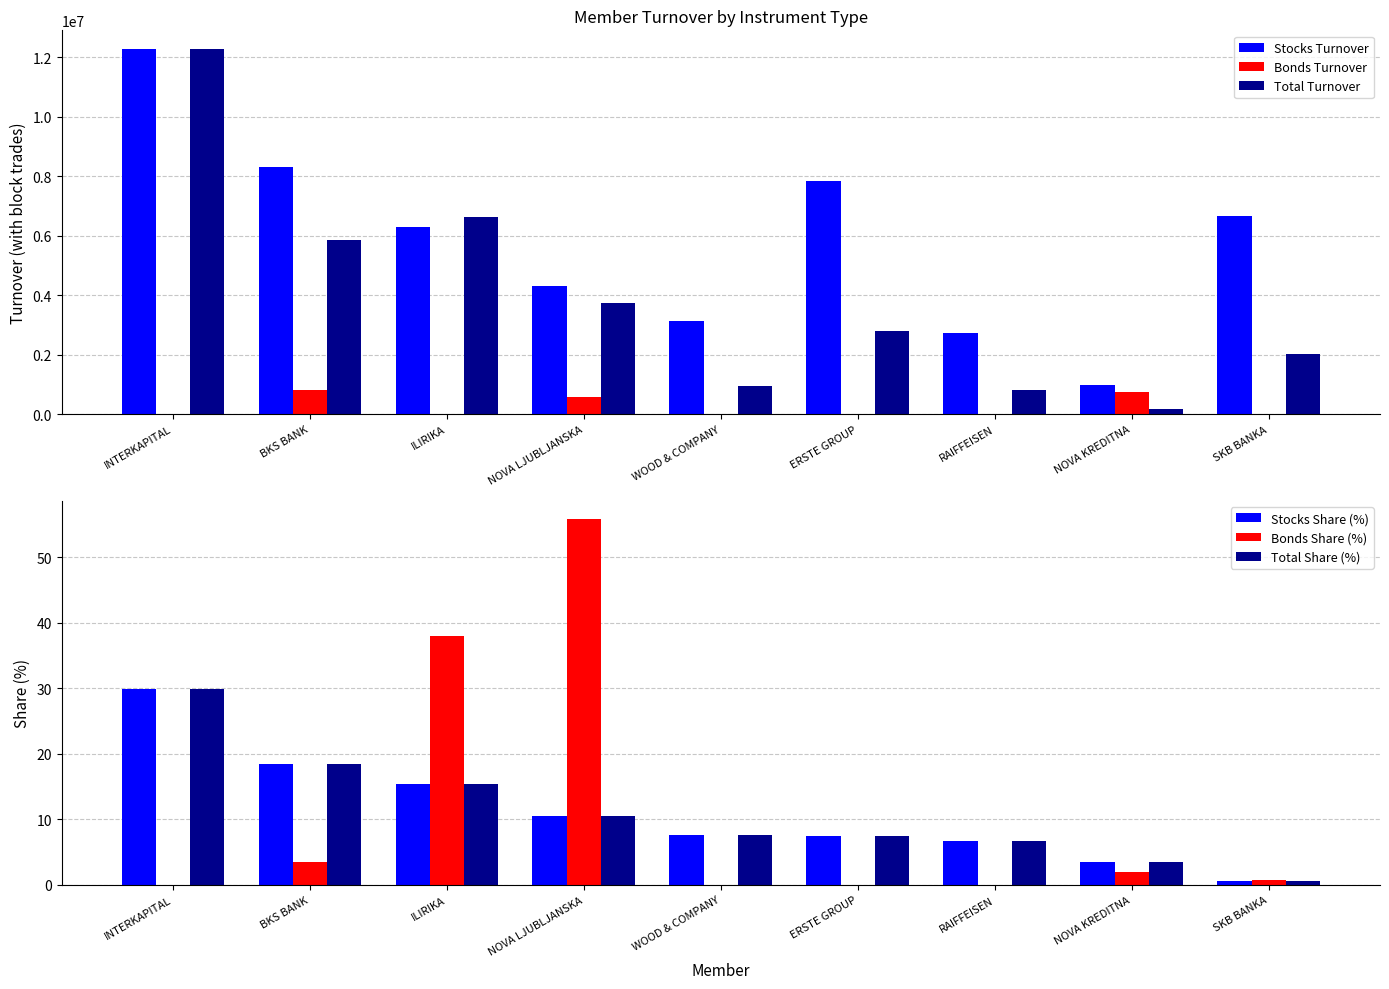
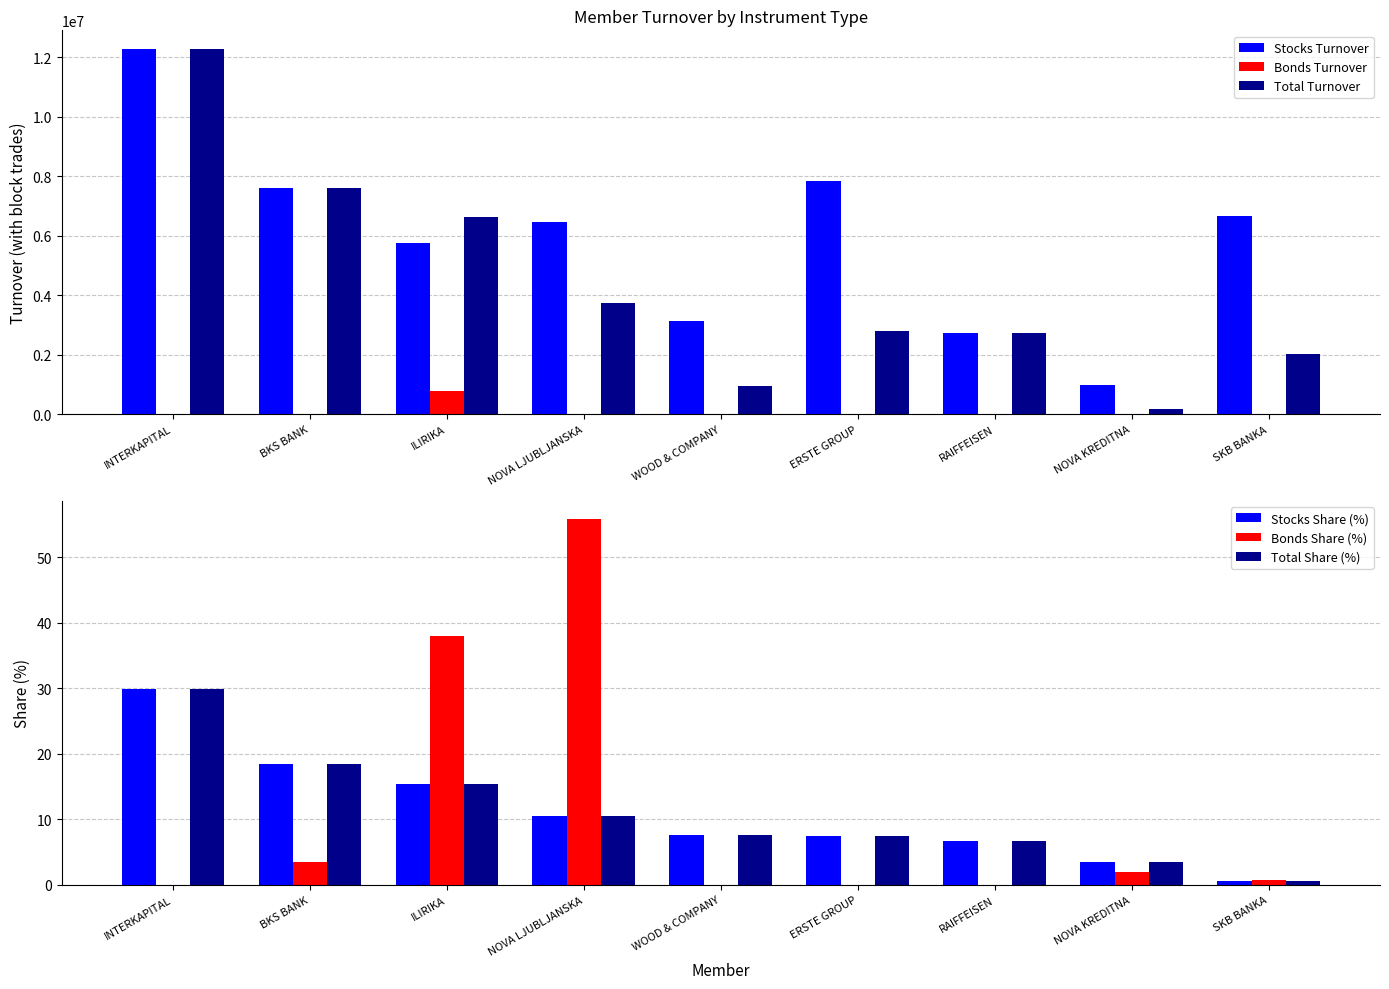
Member Turnover by Instrument Type, Stocks Turnover, BKS BANK: 8300000 -> 7600000
Member Turnover by Instrument Type, Bonds Turnover, BKS BANK: 800000 -> 0
Member Turnover by Instrument Type, Total Turnover, BKS BANK: 5900000 -> 7600000
Member Turnover by Instrument Type, Stocks Turnover, ILIRIKA: 6300000 -> 5800000
Member Turnover by Instrument Type, Bonds Turnover, ILIRIKA: 0 -> 800000
Member Turnover by Instrument Type, Stocks Turnover, NOVA LJUBLJANSKA: 4300000 -> 6500000
Member Turnover by Instrument Type, Bonds Turnover, NOVA LJUBLJANSKA: 600000 -> 0
Member Turnover by Instrument Type, Total Turnover, RAIFFEISEN: 800000 -> 2700000
Member Turnover by Instrument Type, Bonds Turnover, NOVA KREDITNA: 700000 -> 0
